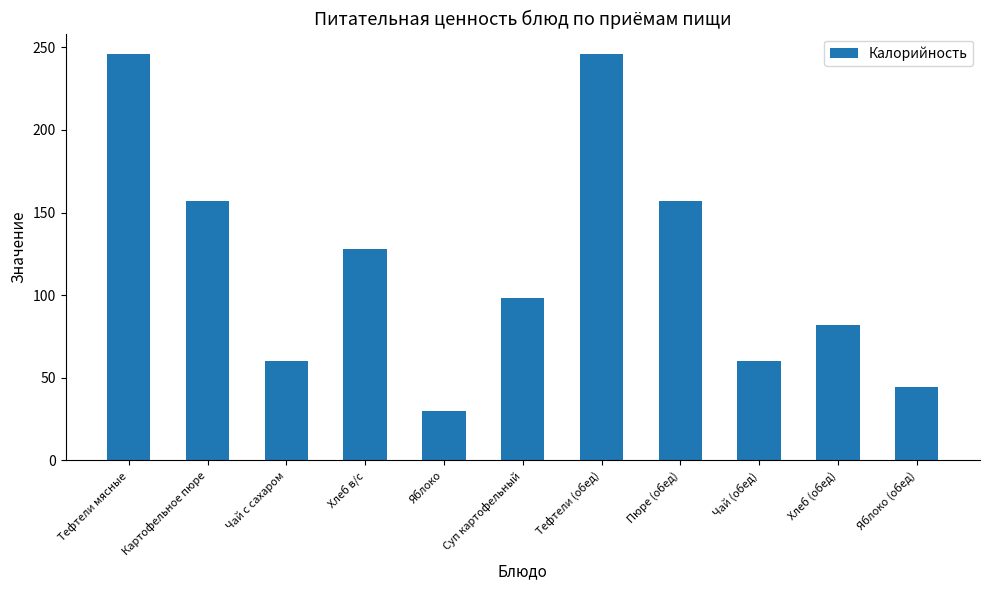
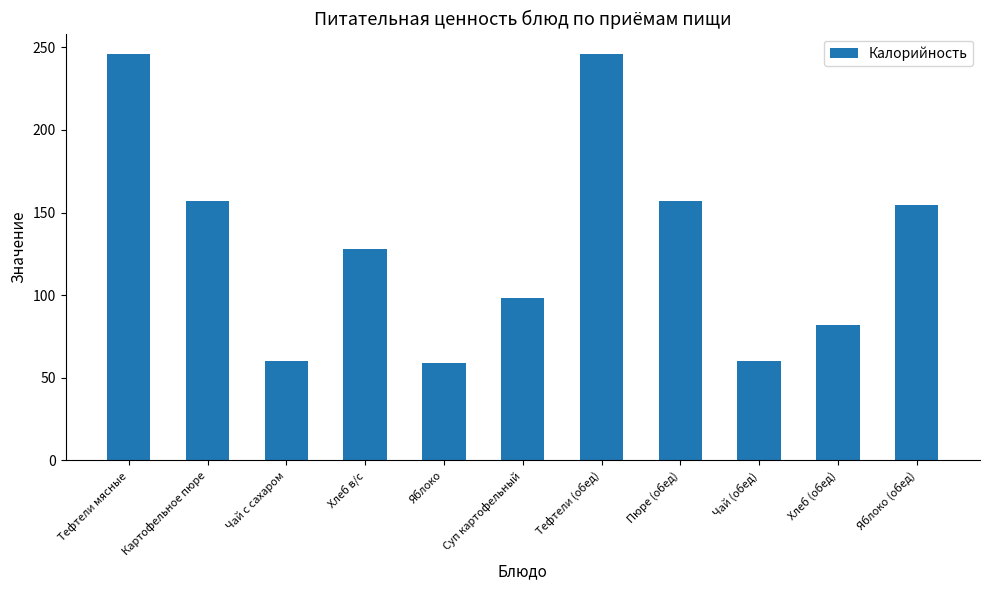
Яблоко: 30 -> 59
Яблоко (обед): 44 -> 155
